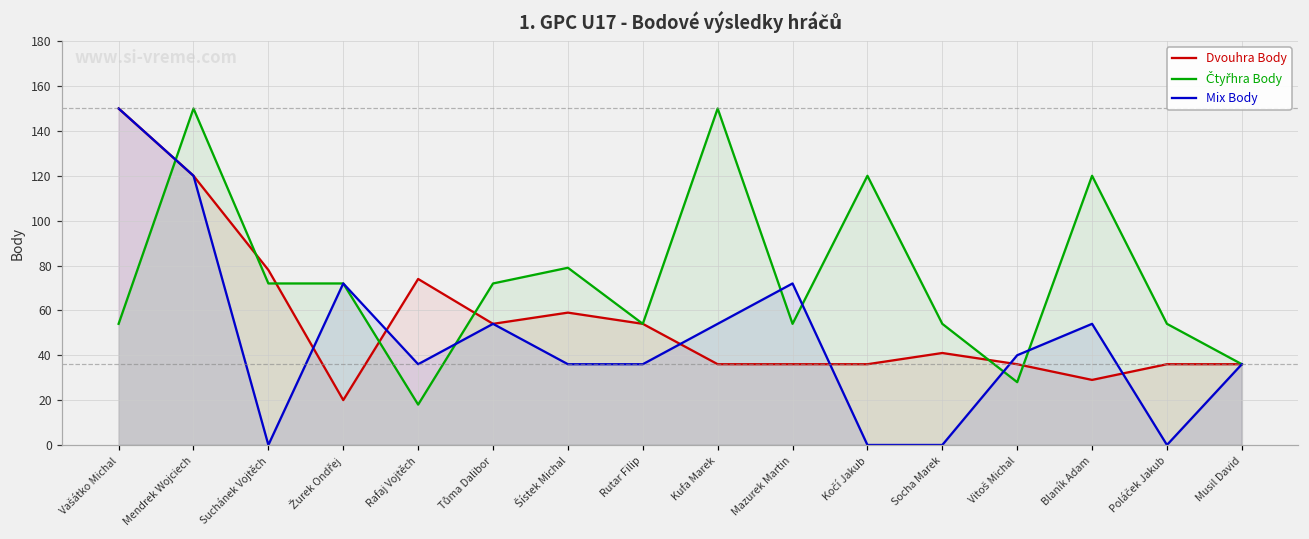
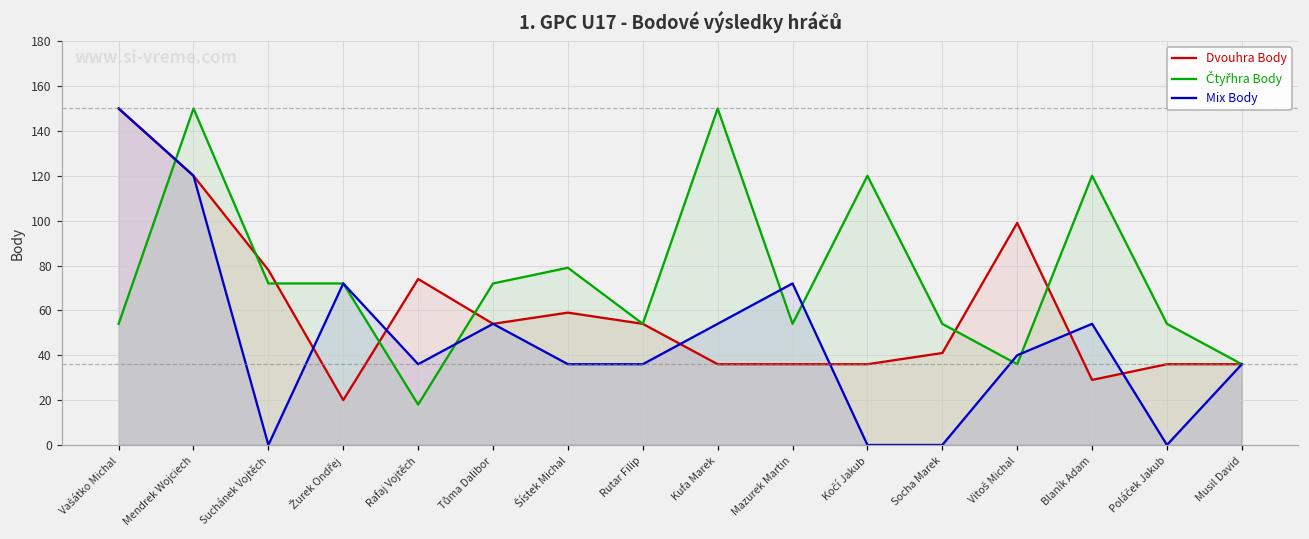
Dvouhra Body, Vitoš Michal: 36 -> 99
Čtyřhra Body, Vitoš Michal: 28 -> 36
